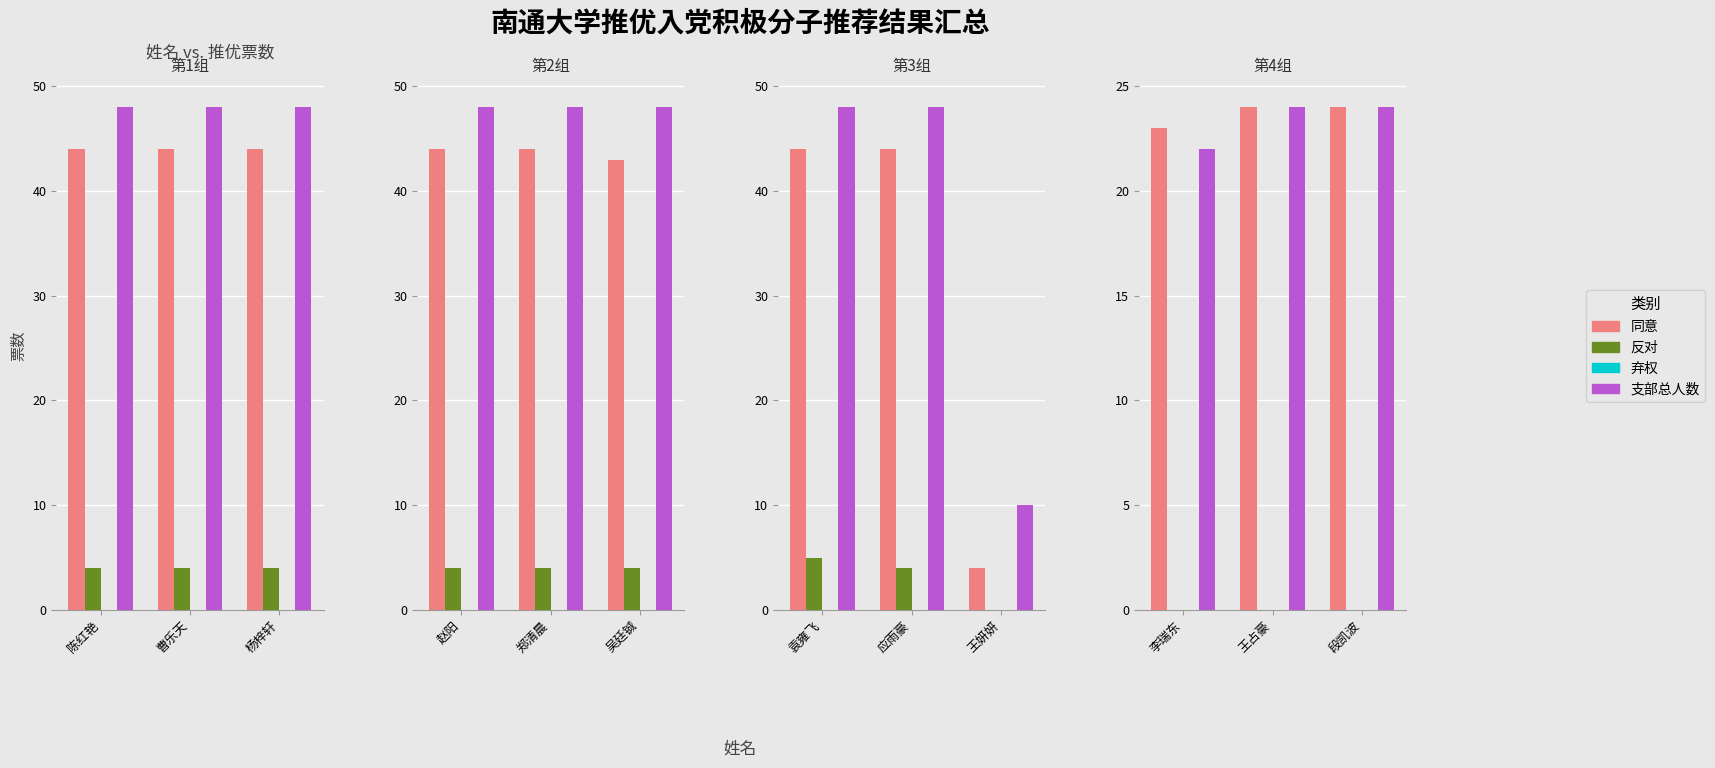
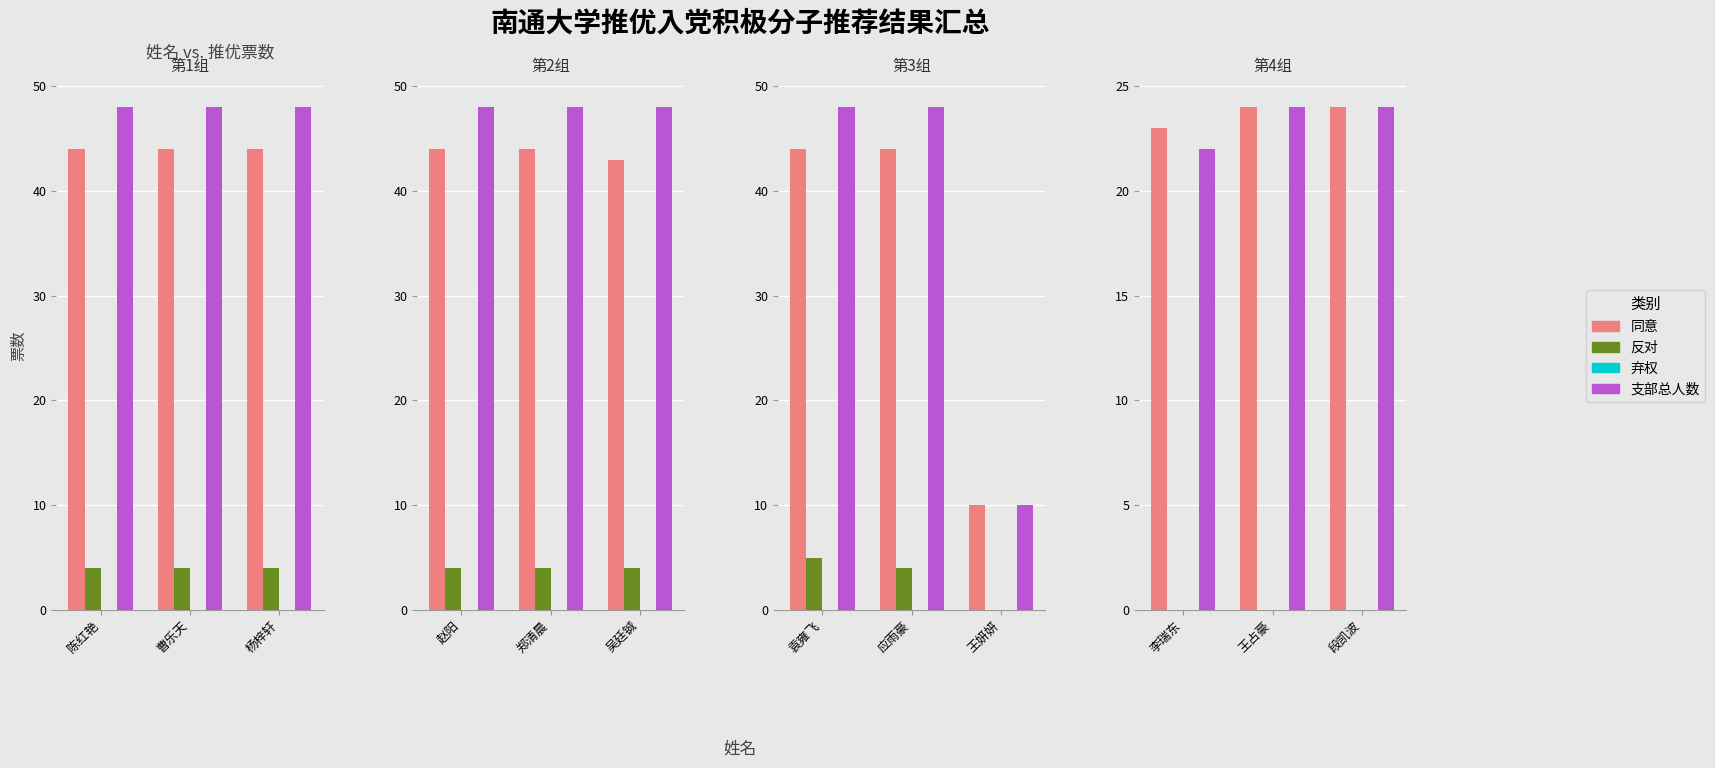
第3组, 同意, 王妍妍: 4 -> 10
